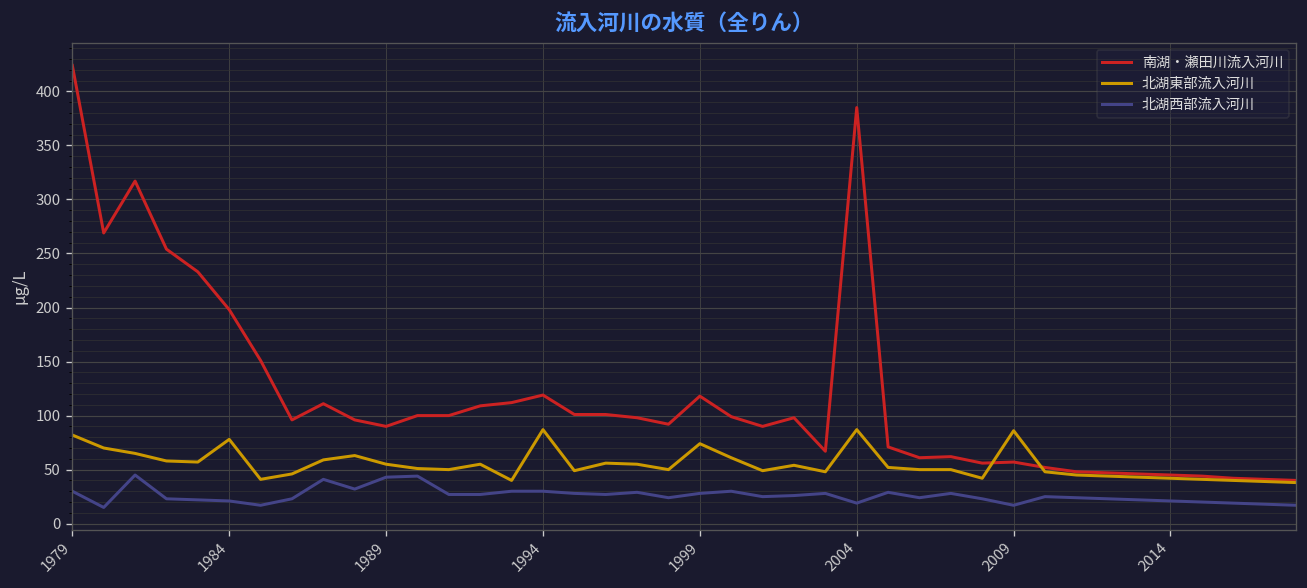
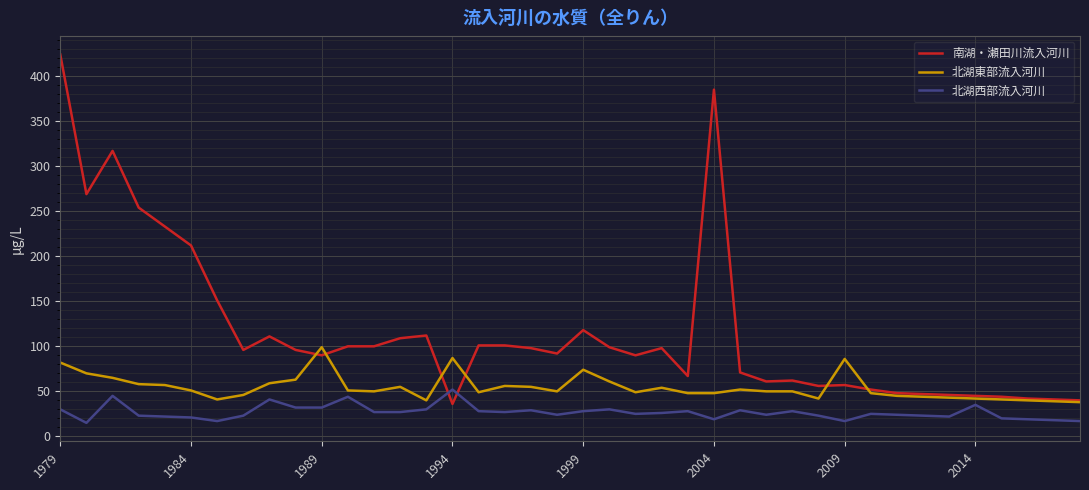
南湖・瀬田川流入河川, 1984: 200 -> 210
北湖東部流入河川, 1984: 80 -> 50
北湖東部流入河川, 1989: 60 -> 100
北湖西部流入河川, 1989: 40 -> 30
南湖・瀬田川流入河川, 1994: 120 -> 40
北湖西部流入河川, 1994: 30 -> 50
北湖東部流入河川, 2004: 90 -> 50
北湖西部流入河川, 2014: 20 -> 40
